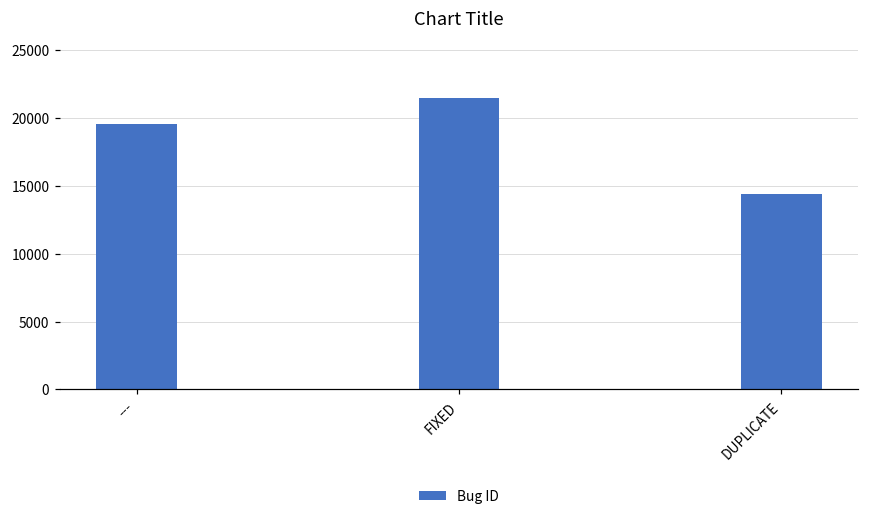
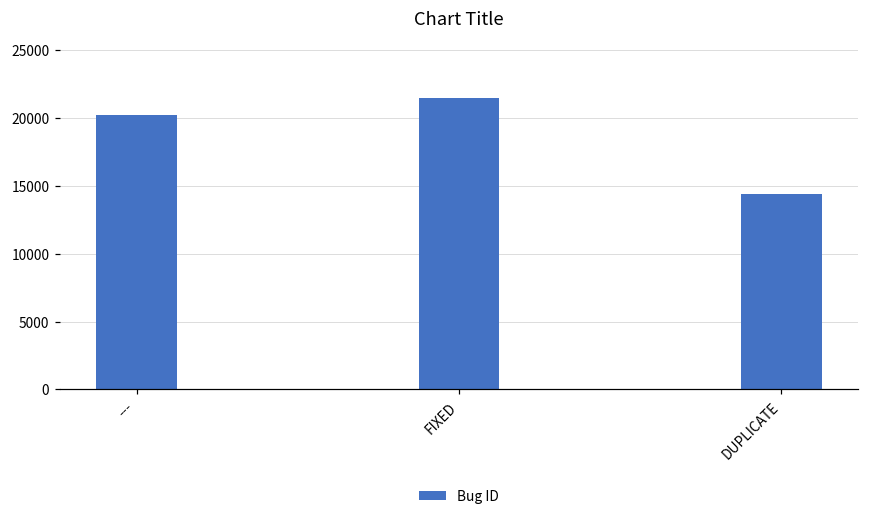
---: 19600 -> 20200
